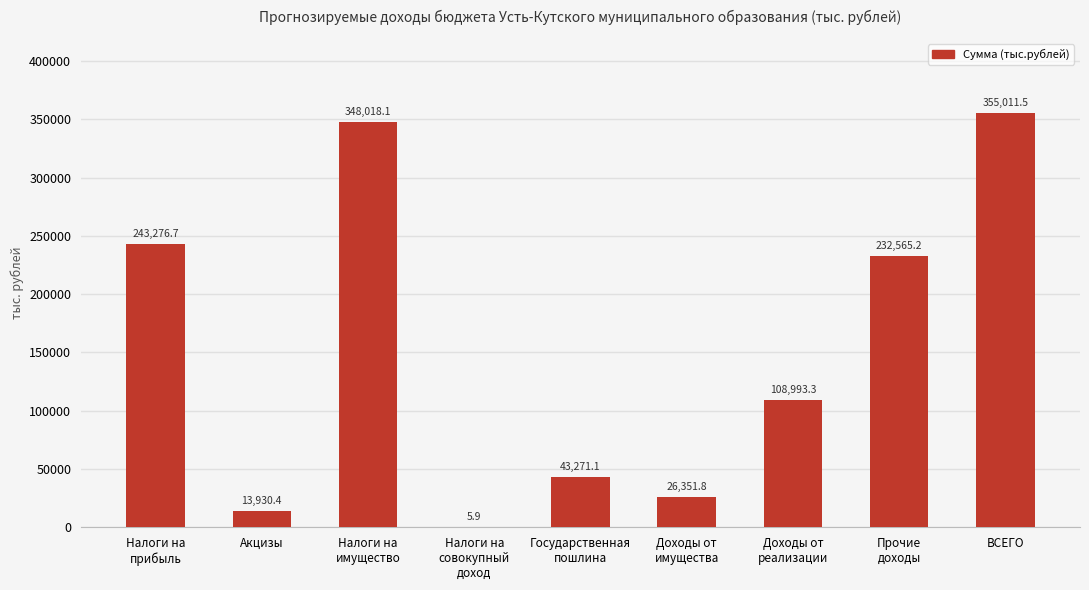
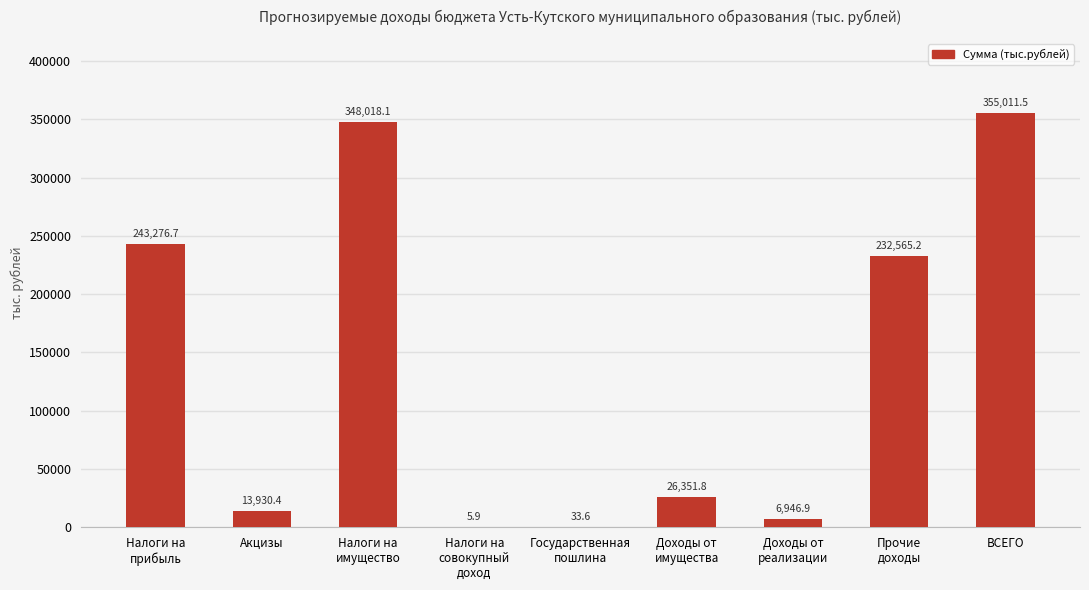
Государственная пошлина: 43,271.1 -> 33.6
Доходы от реализации: 108,993.3 -> 6,946.9
